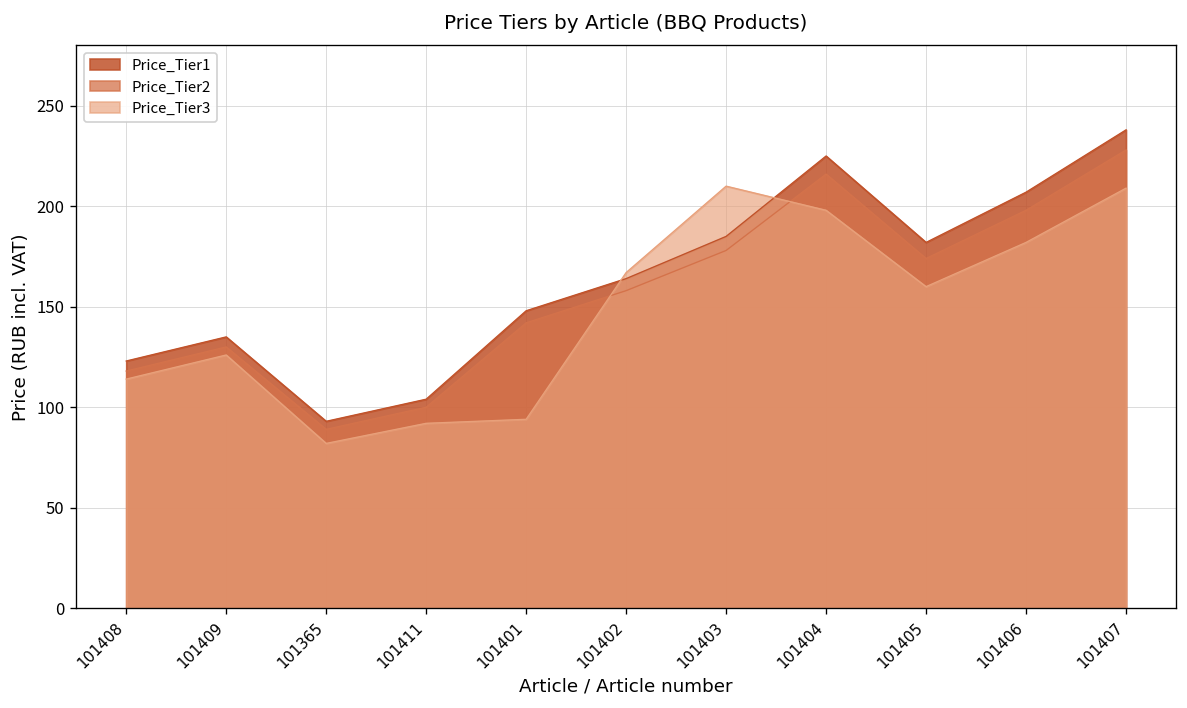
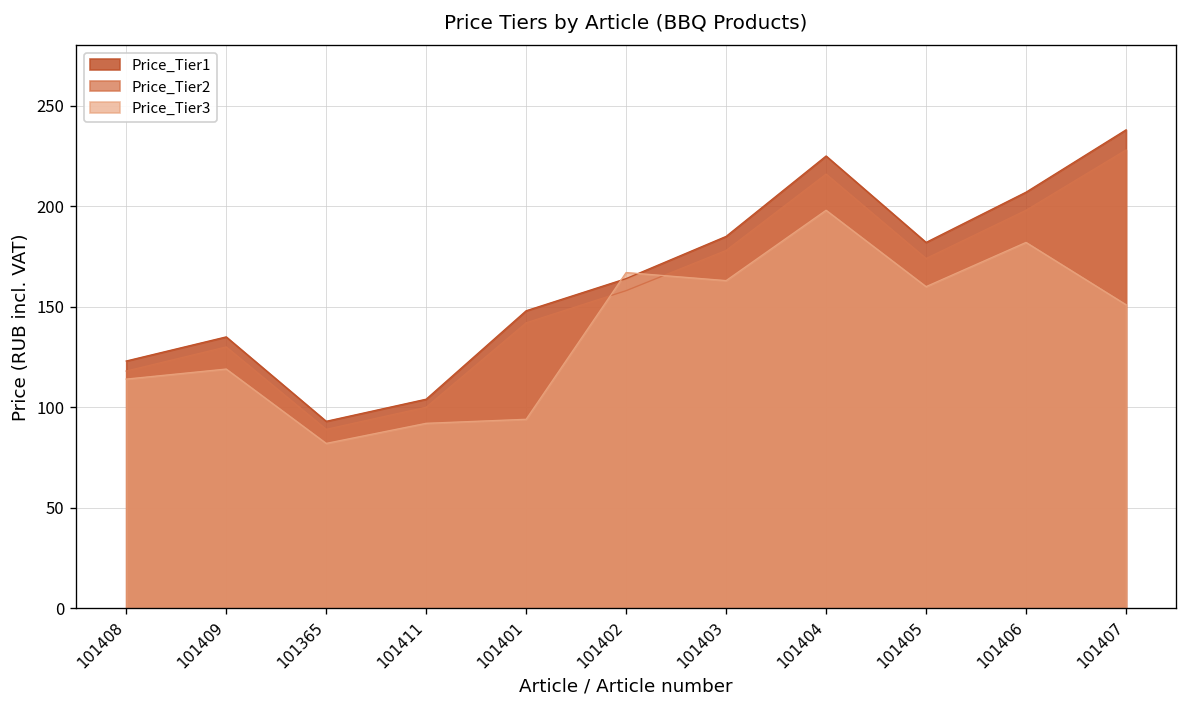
Price_Tier3, 101409: 126 -> 119
Price_Tier3, 101403: 210 -> 163
Price_Tier3, 101407: 209 -> 151
